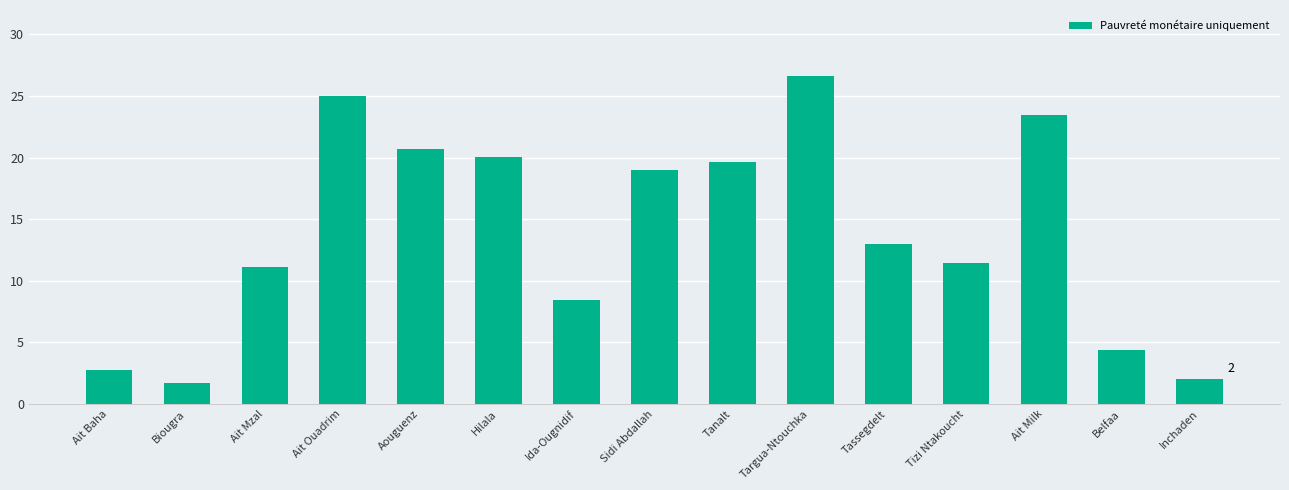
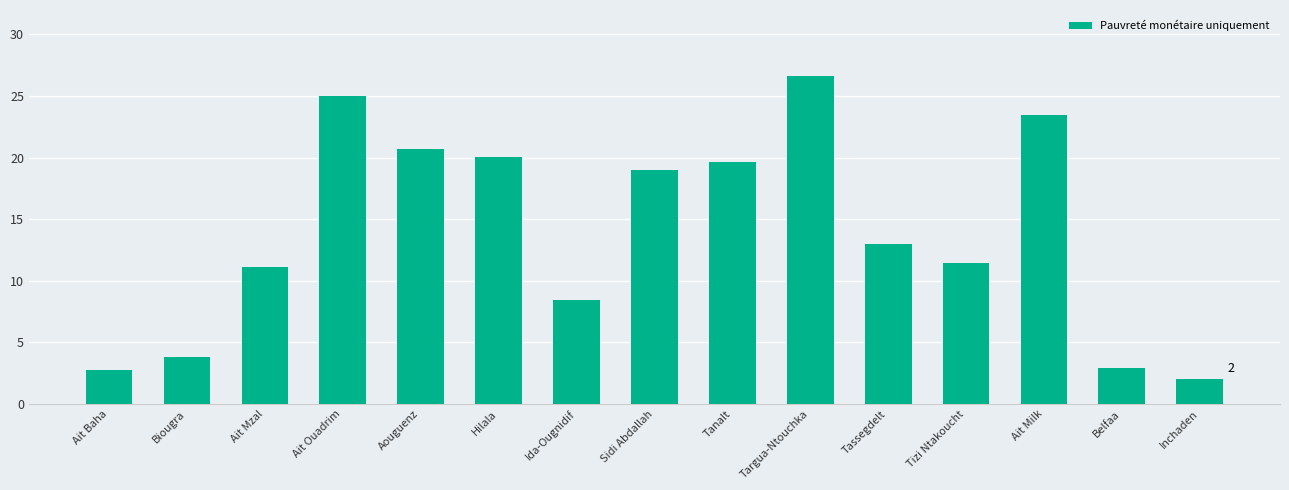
Biougra: 1.7 -> 3.8
Belfaa: 4.4 -> 2.9
